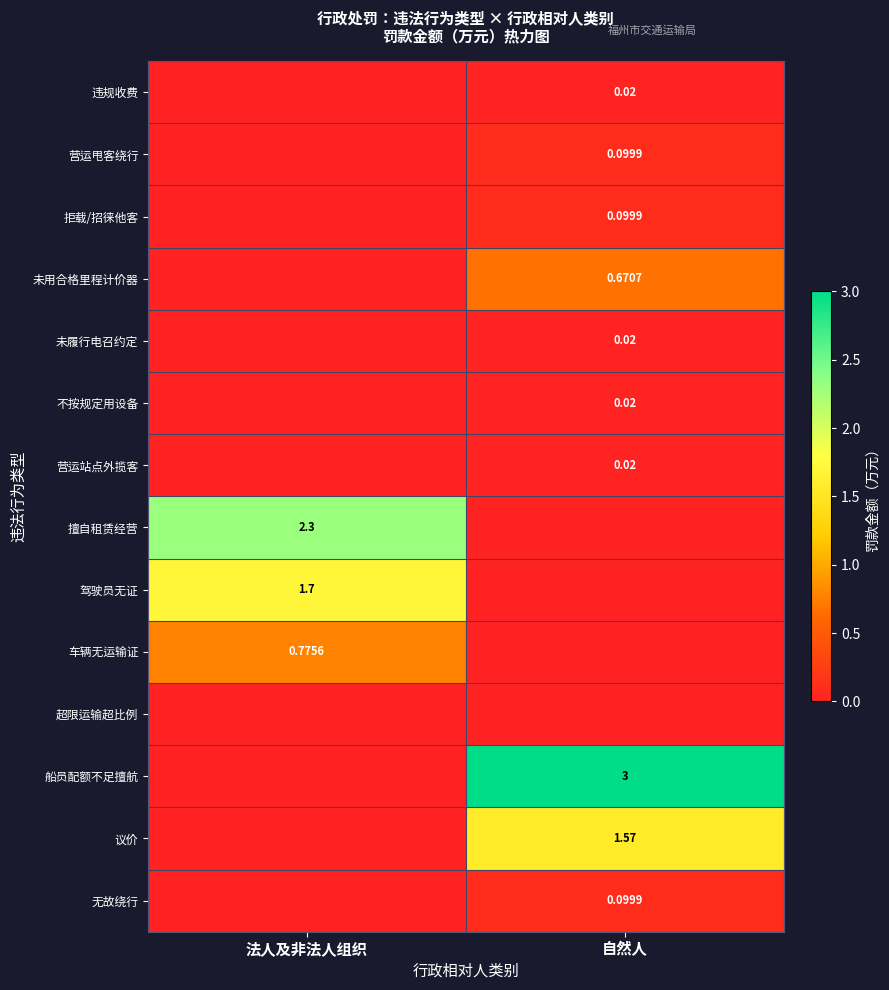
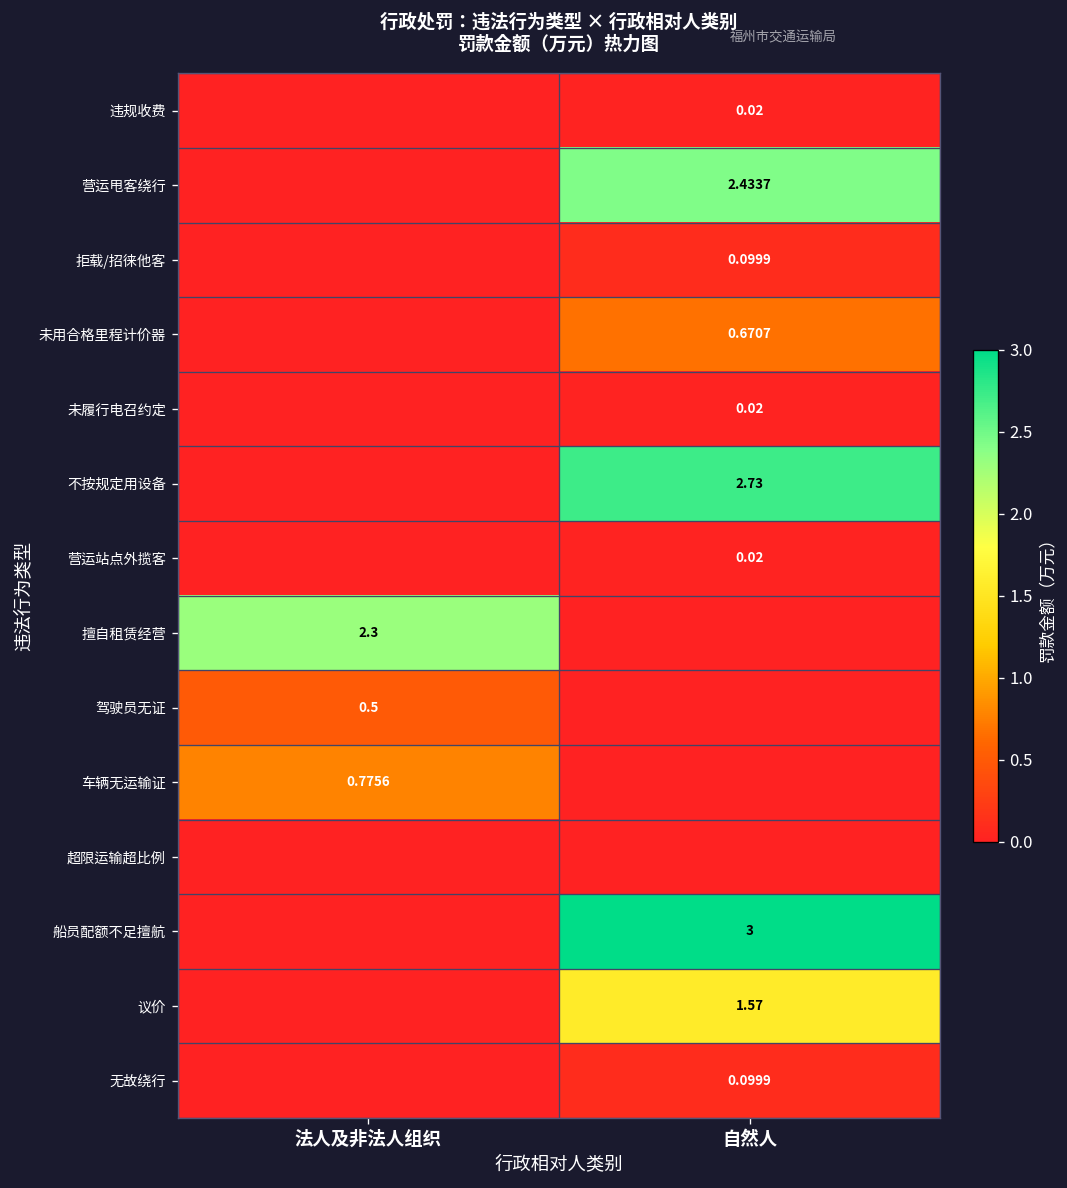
营运甩客绕行, 自然人: 0.0999 -> 2.4337
不按规定用设备, 自然人: 0.02 -> 2.73
驾驶员无证, 法人及非法人组织: 1.7 -> 0.5
